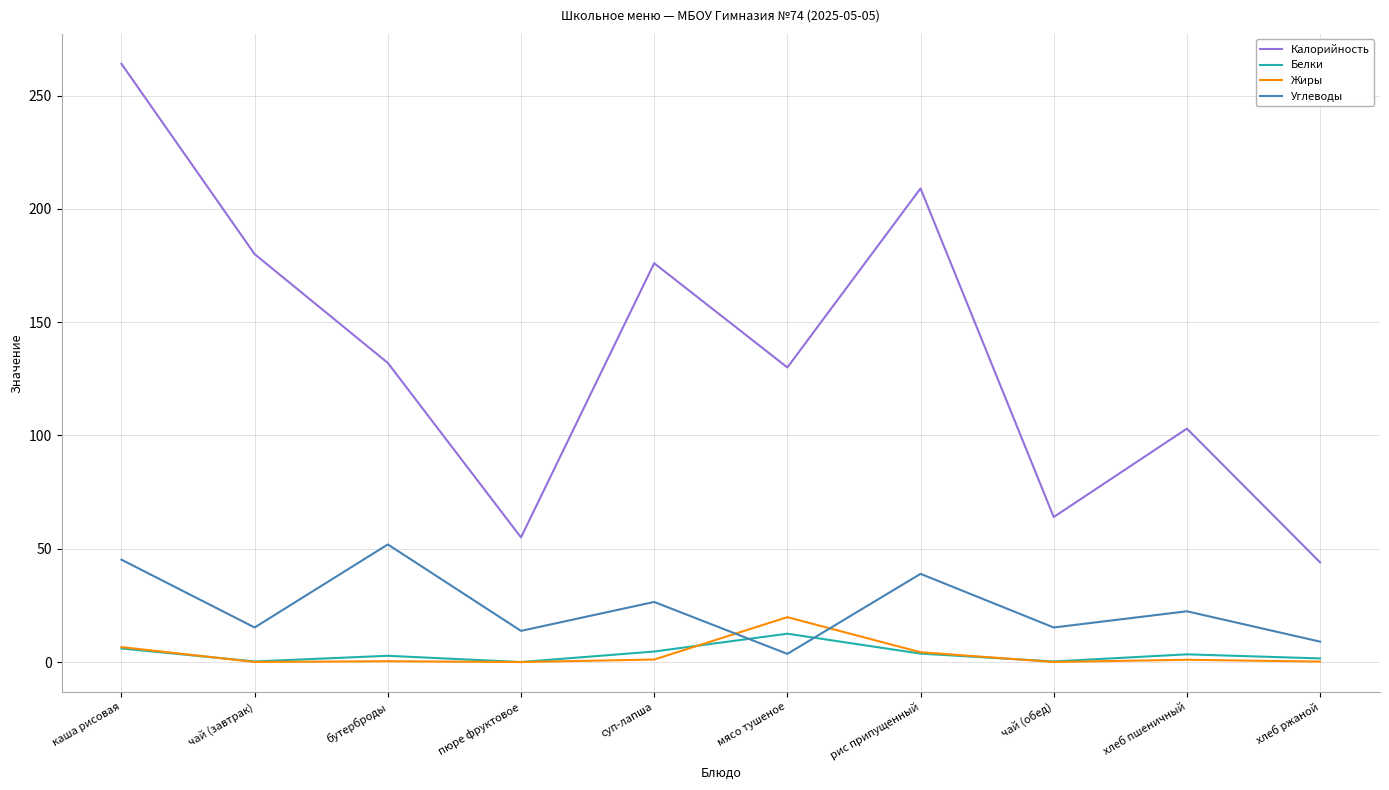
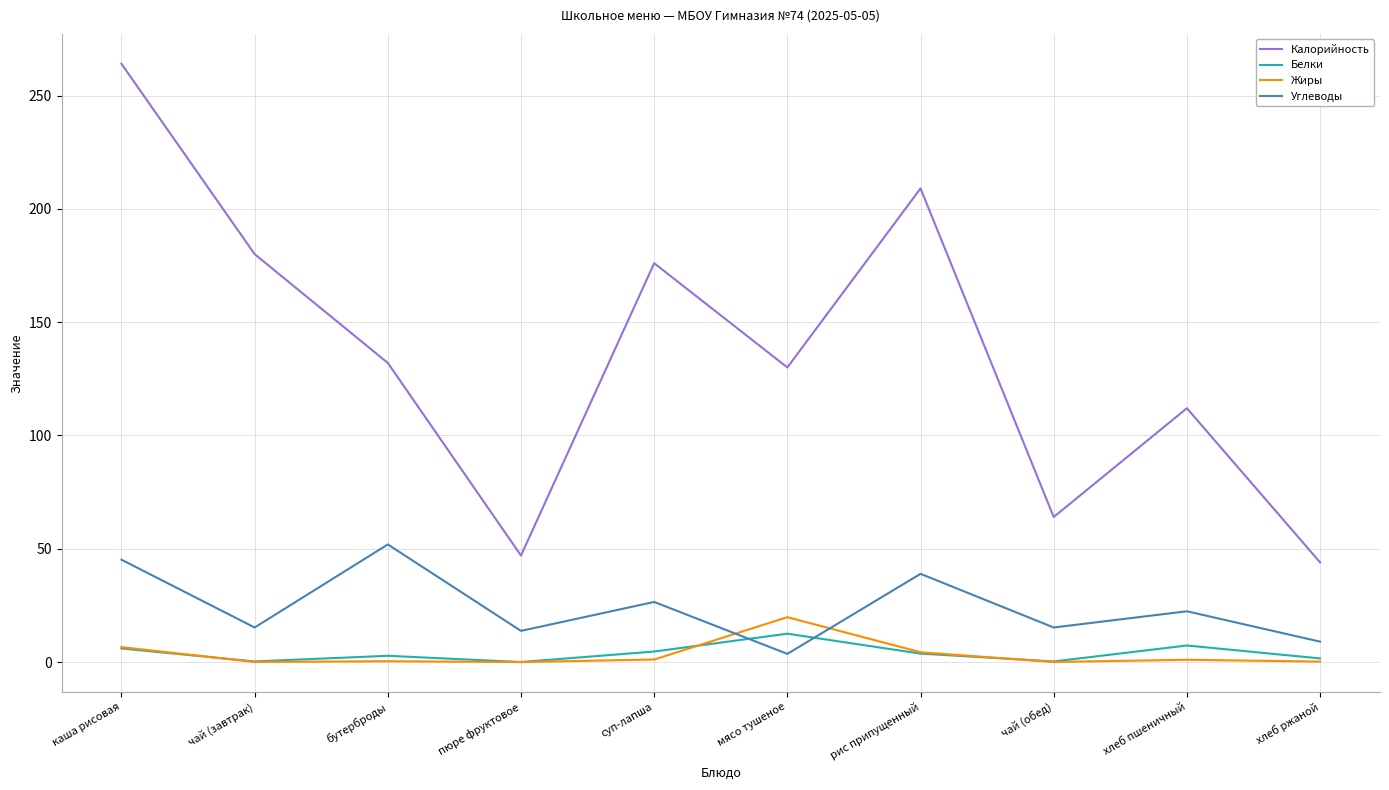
Калорийность, пюре фруктовое: 55 -> 47
Калорийность, хлеб пшеничный: 103 -> 112
Белки, хлеб пшеничный: 3 -> 7
